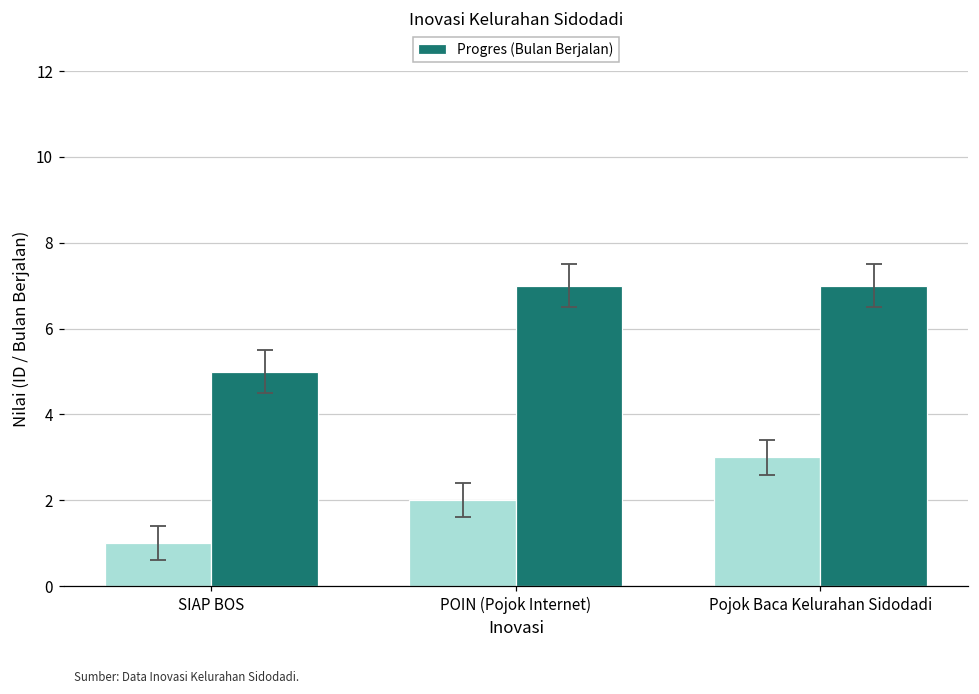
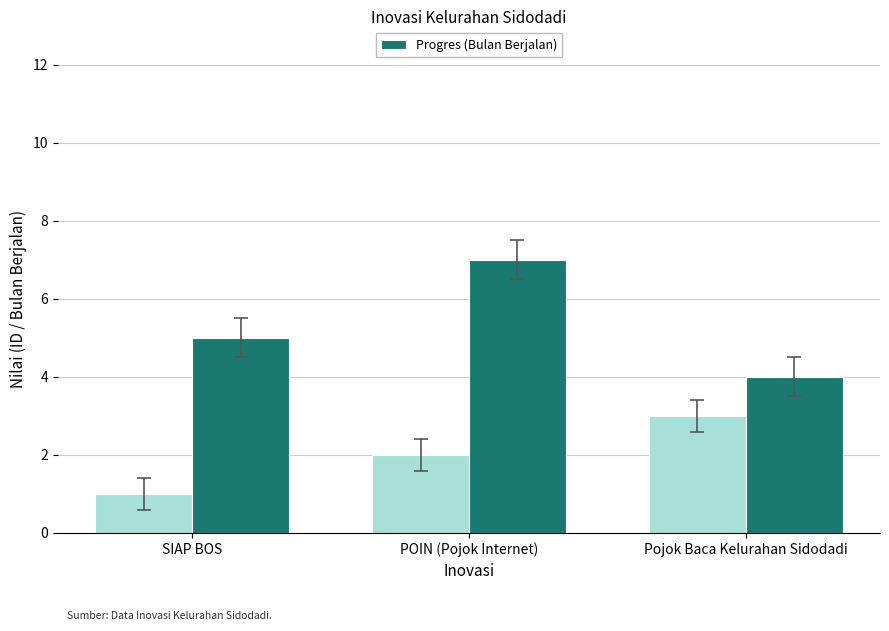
Progres (Bulan Berjalan), Pojok Baca Kelurahan Sidodadi: 7 -> 4
